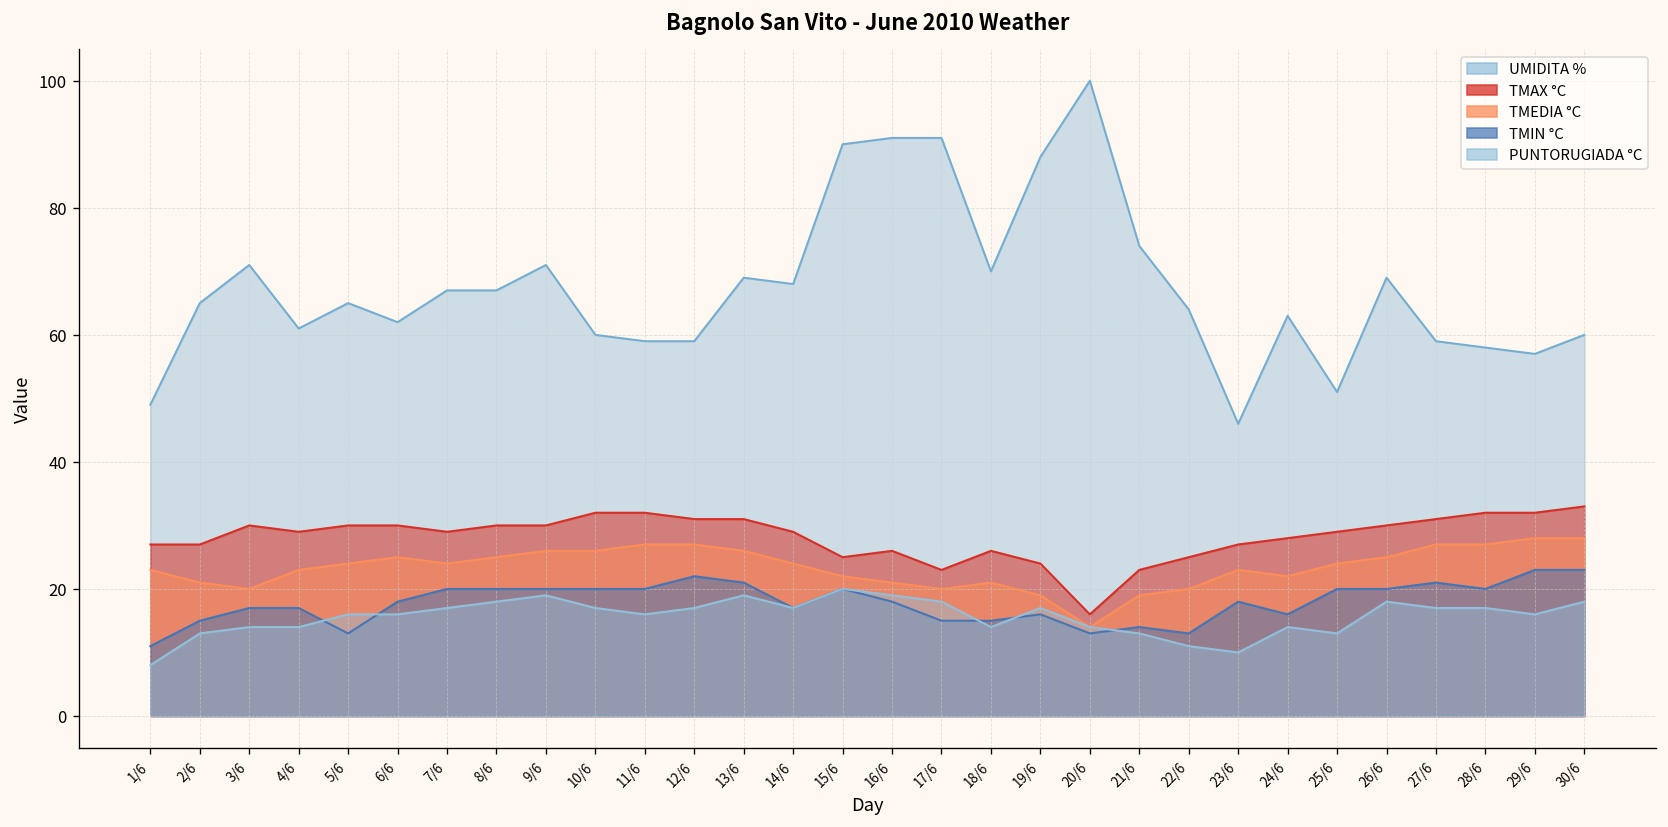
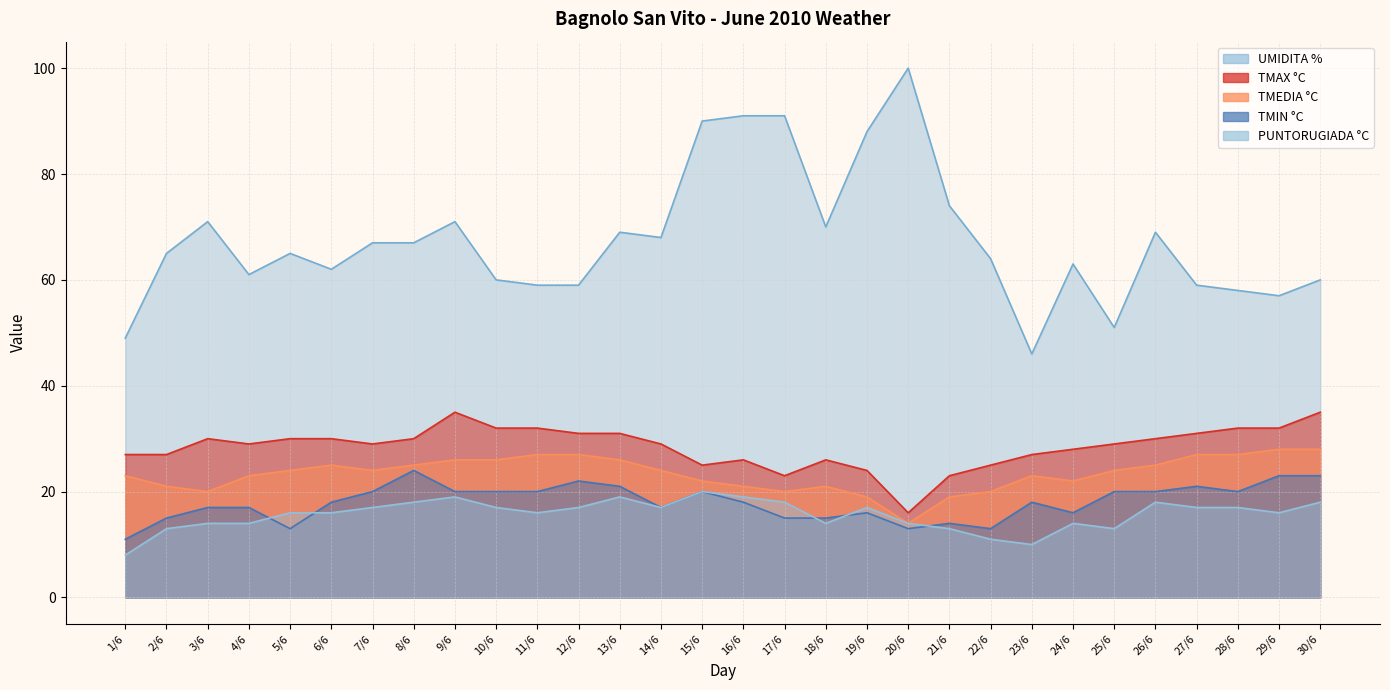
TMIN °C, 8/6: 20 -> 24
TMAX °C, 9/6: 30 -> 35
TMAX °C, 30/6: 33 -> 35
